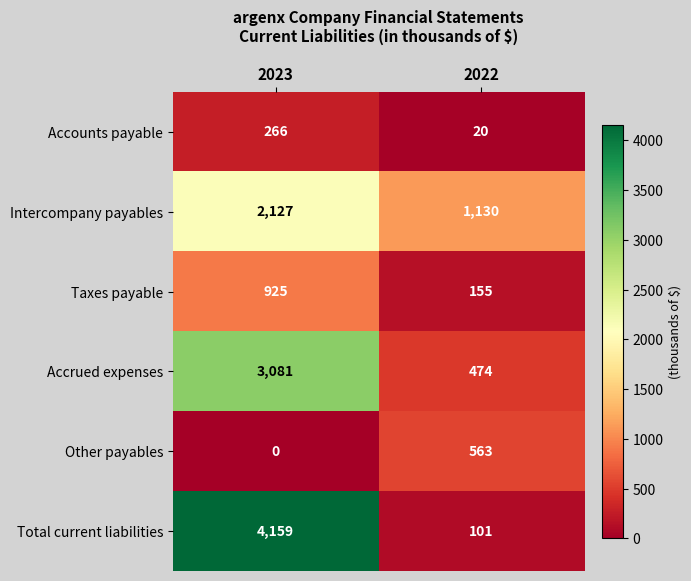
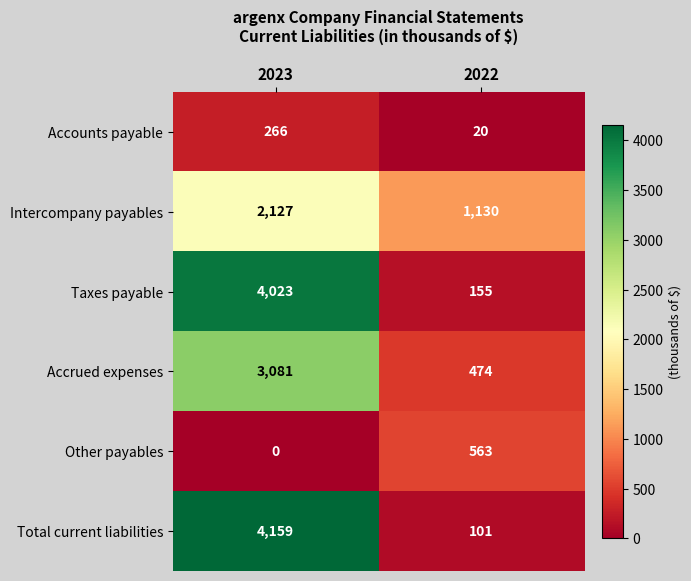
Taxes payable, 2023: 925 -> 4,023
